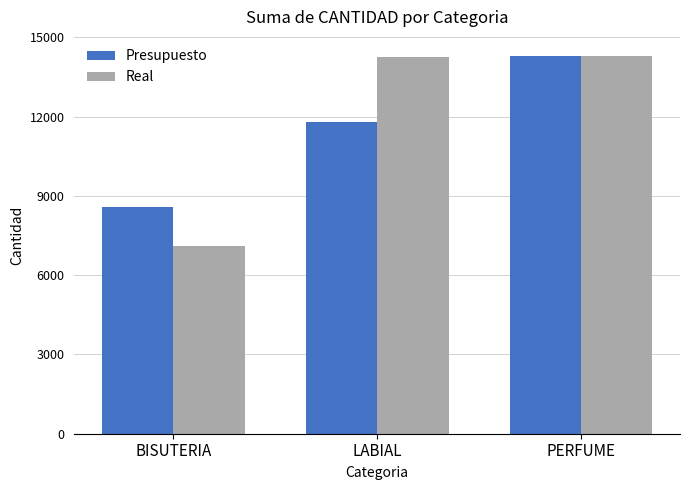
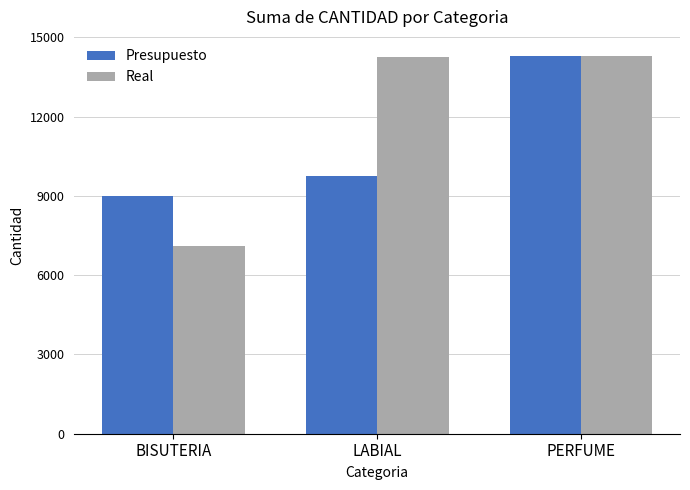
Presupuesto, BISUTERIA: 8600 -> 9000
Presupuesto, LABIAL: 11800 -> 9800
